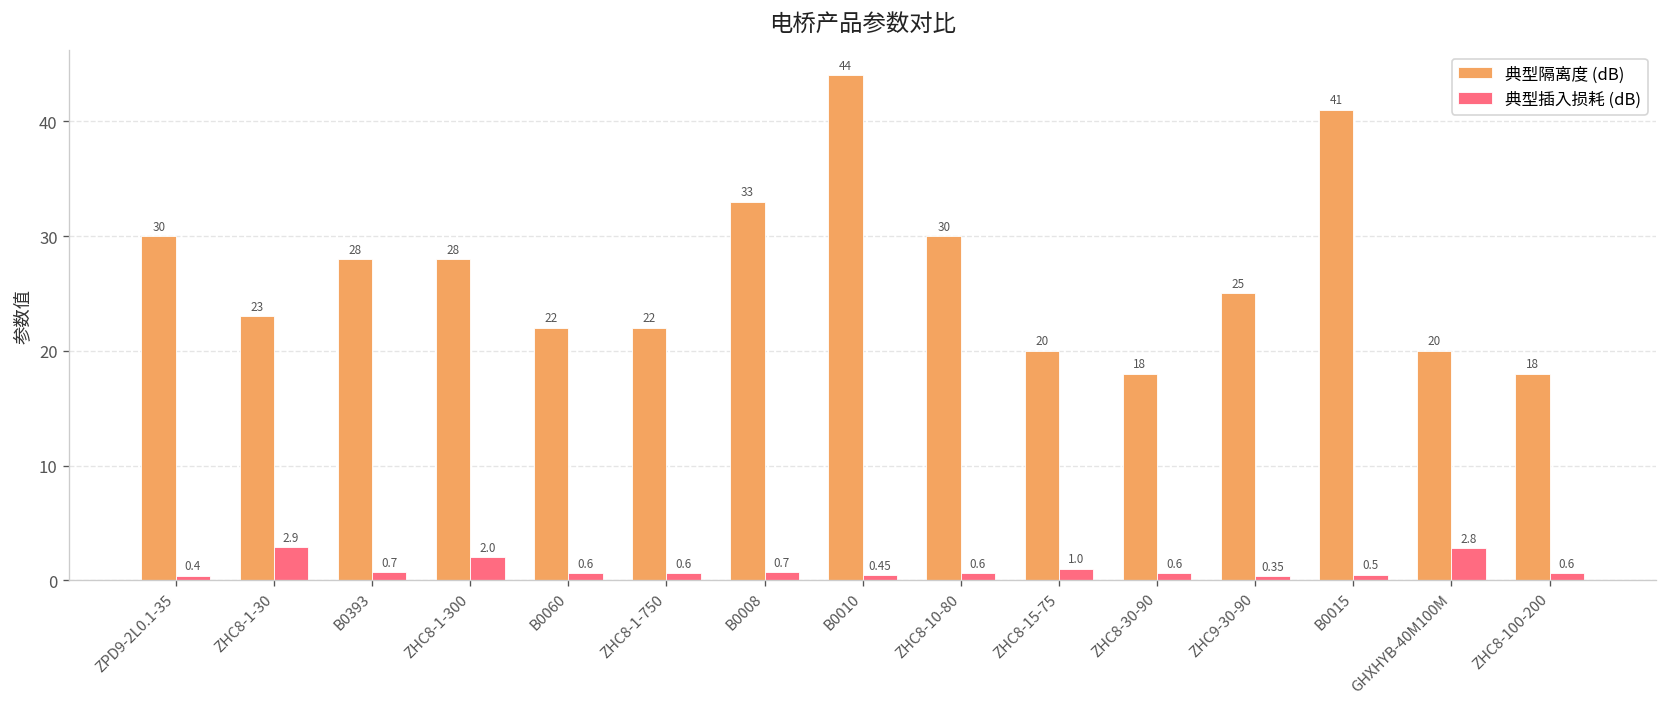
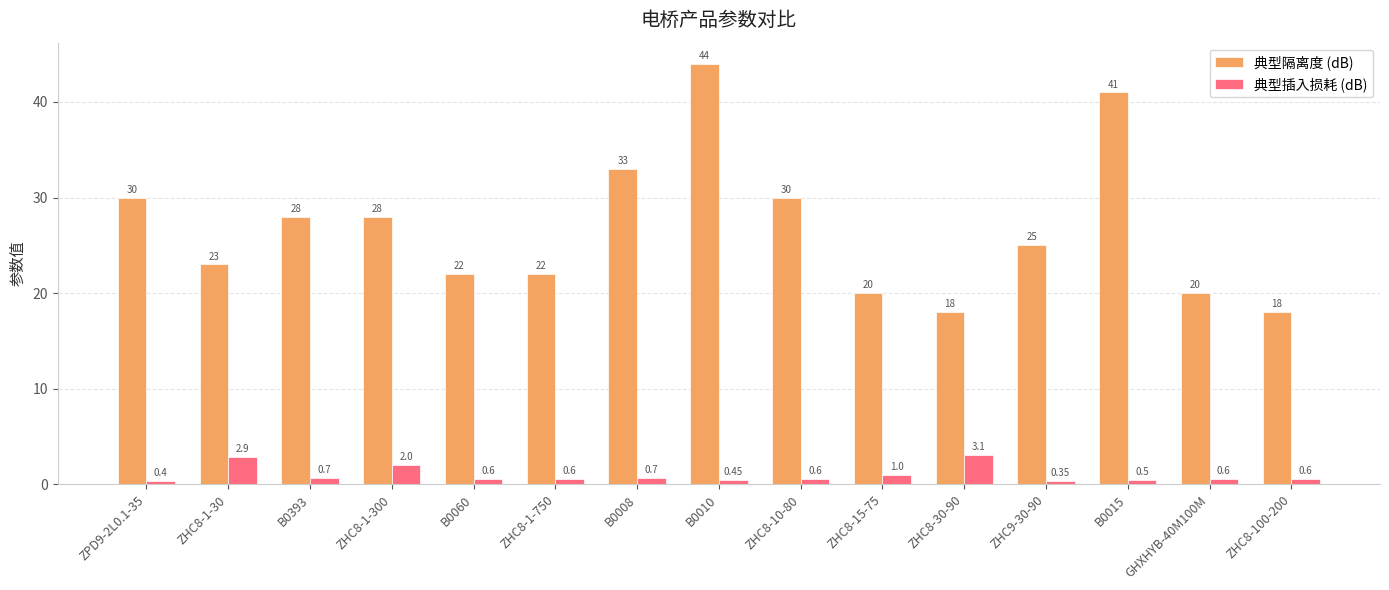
典型插入损耗 (dB), ZHC8-30-90: 0.6 -> 3.1
典型插入损耗 (dB), GHXHYB-40M100M: 2.8 -> 0.6
